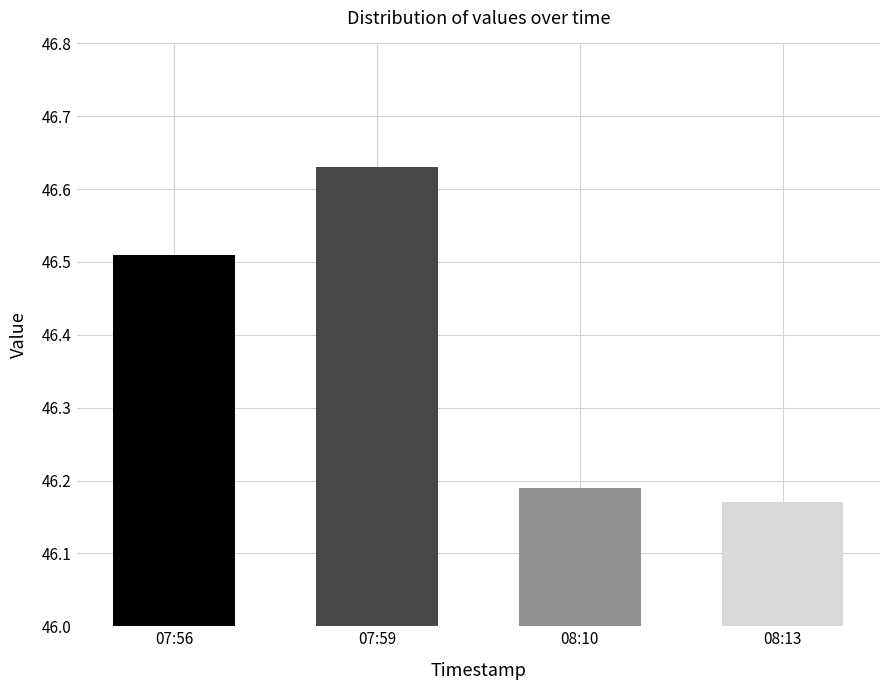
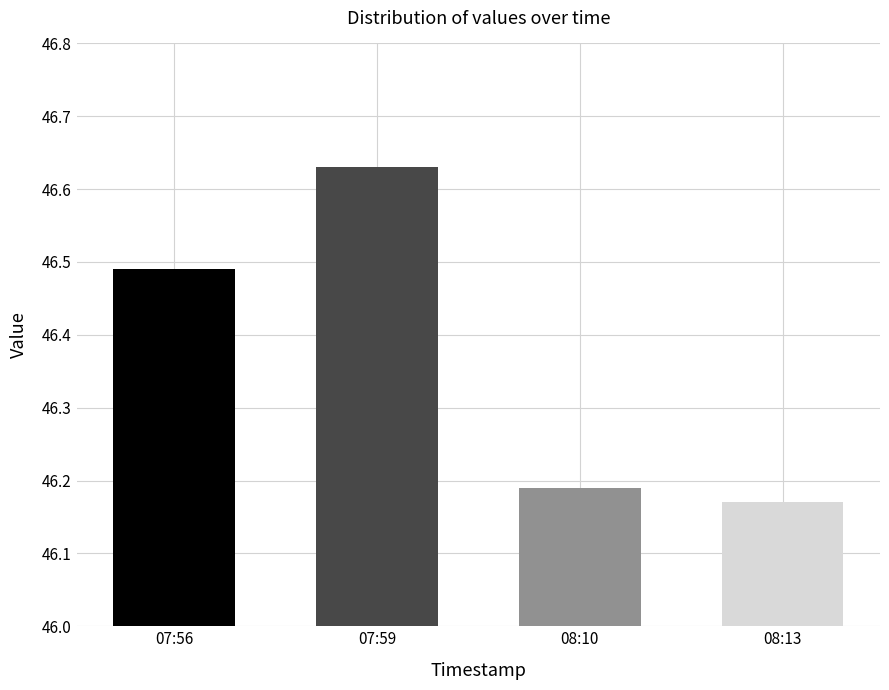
07:56: 46.51 -> 46.49
